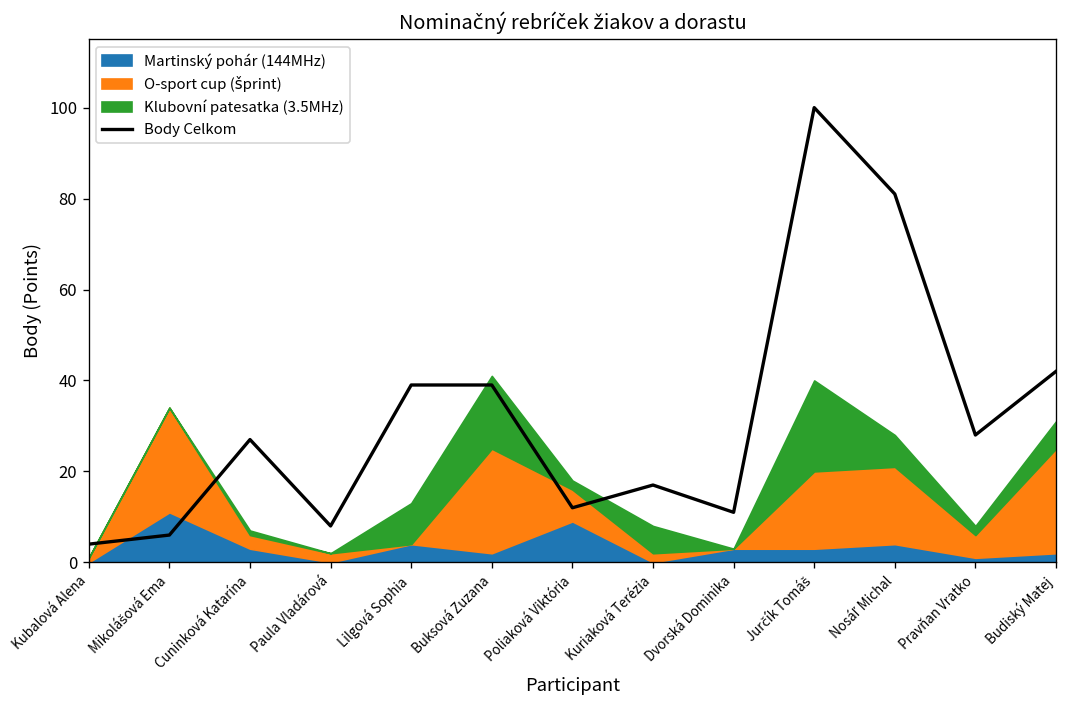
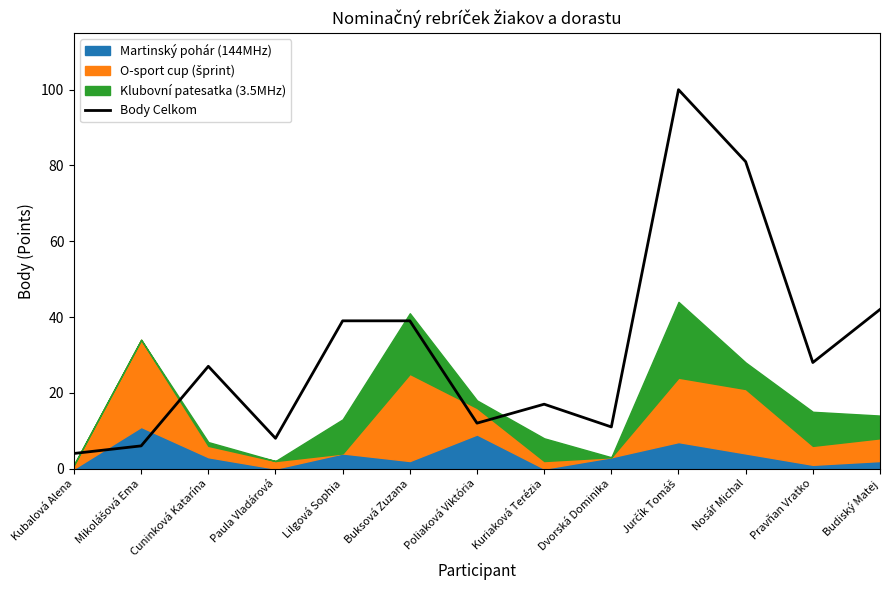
Martinský pohár (144MHz), Jurčík Tomáš: 3 -> 7
Klubovní patesatka (3.5MHz), Pravňan Vratko: 2 -> 9
O-sport cup (šprint), Budiský Matej: 23 -> 6
